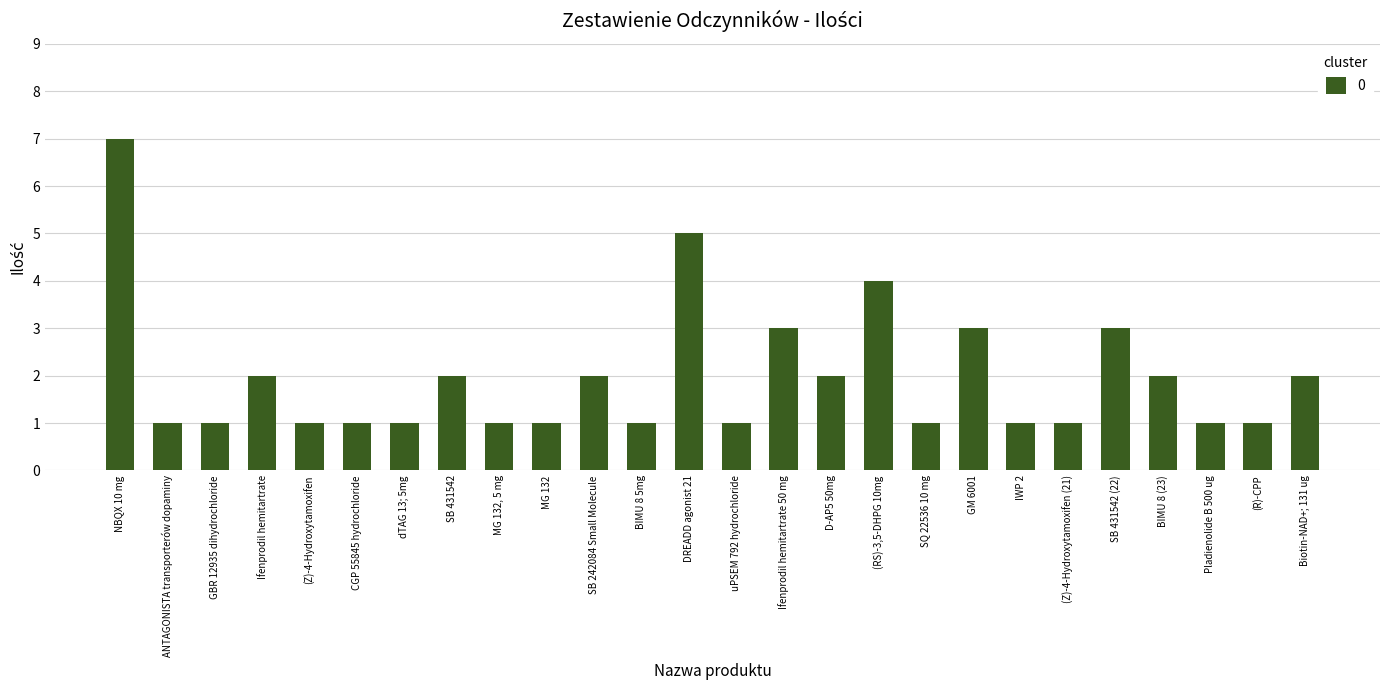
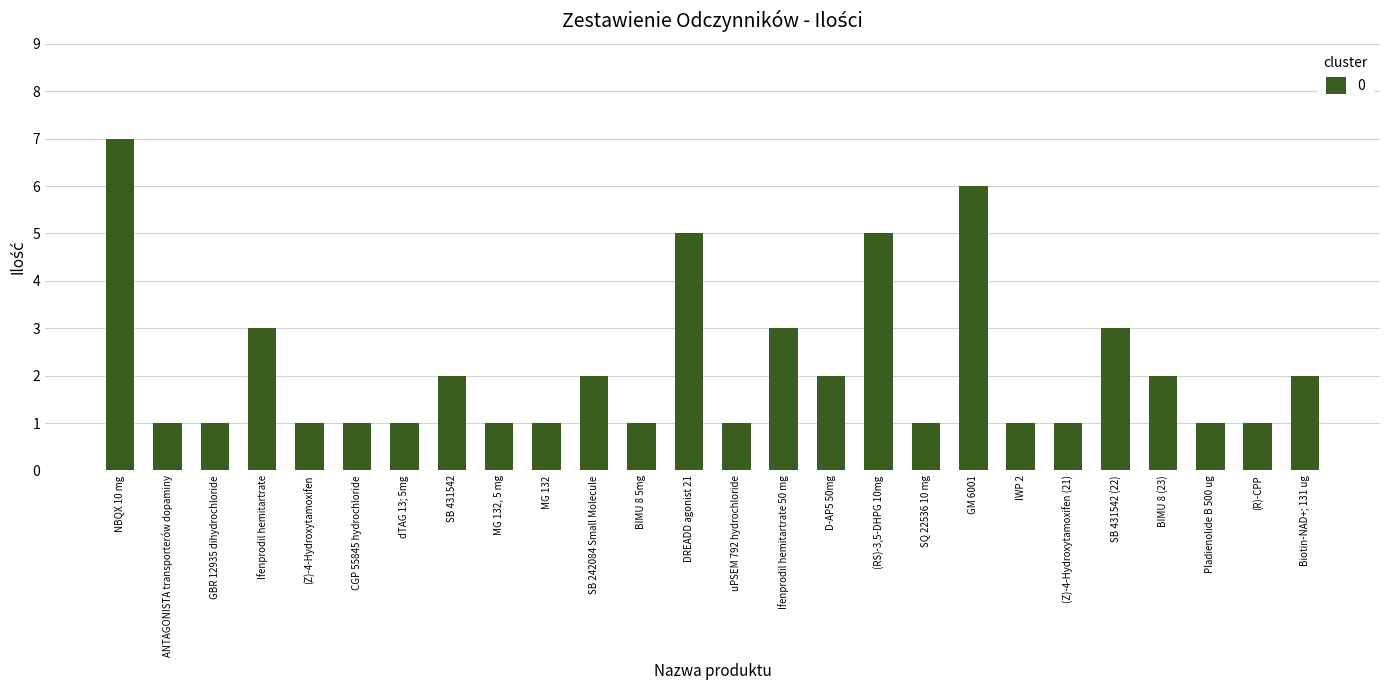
Ifenprodil hemitartrate: 2 -> 3
(RS)-3,5-DHPG 10mg: 4 -> 5
GM 6001: 3 -> 6
